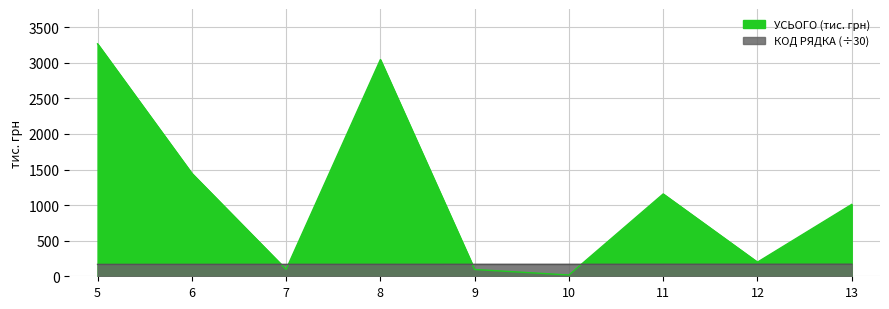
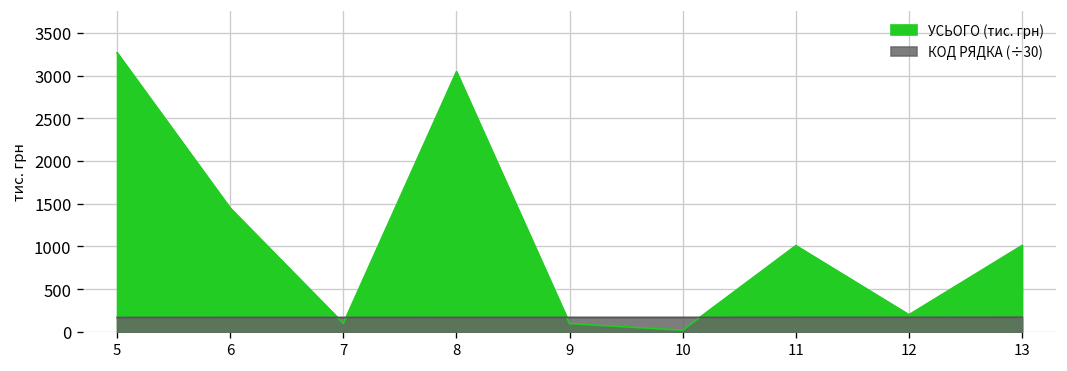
УСЬОГО (тис. грн), 11: 1200 -> 1000
